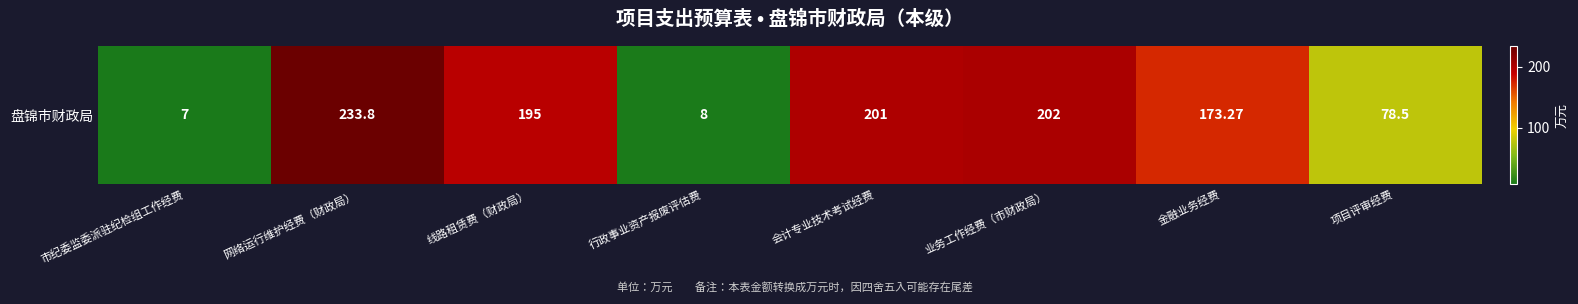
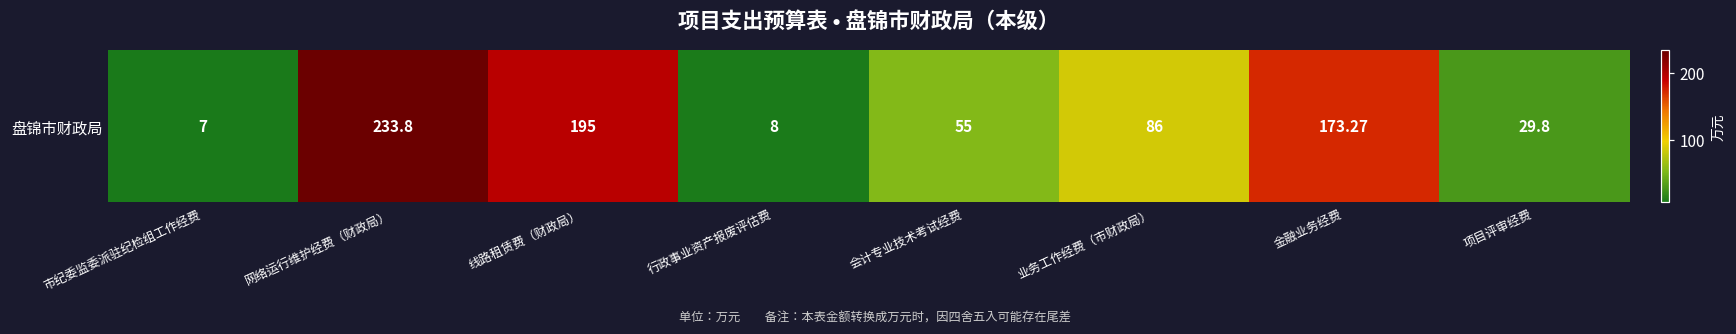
盘锦市财政局, 会计专业技术考试经费: 201 -> 55
盘锦市财政局, 业务工作经费（市财政局）: 202 -> 86
盘锦市财政局, 项目评审经费: 78.5 -> 29.8
